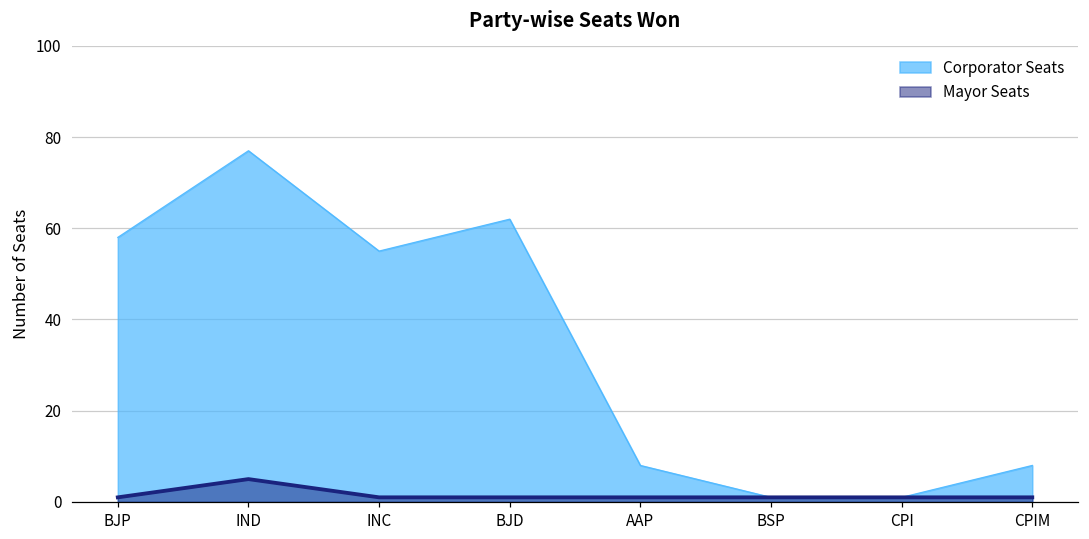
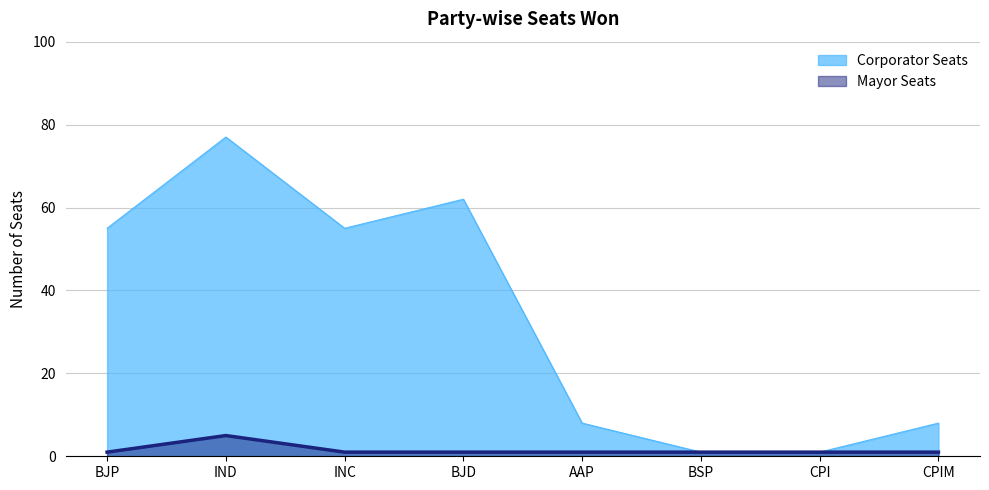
Corporator Seats, BJP: 58 -> 55
